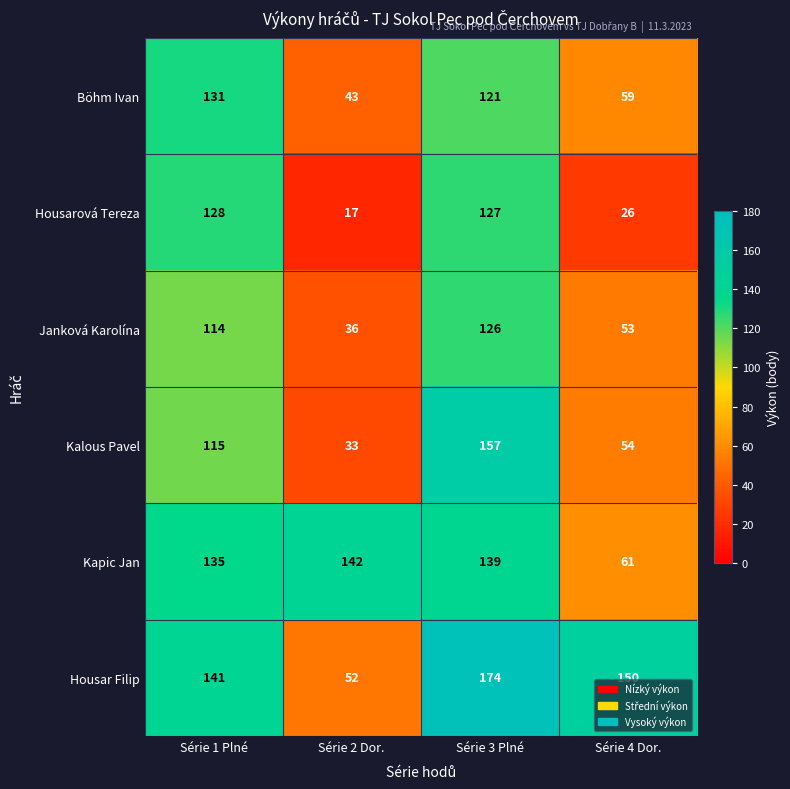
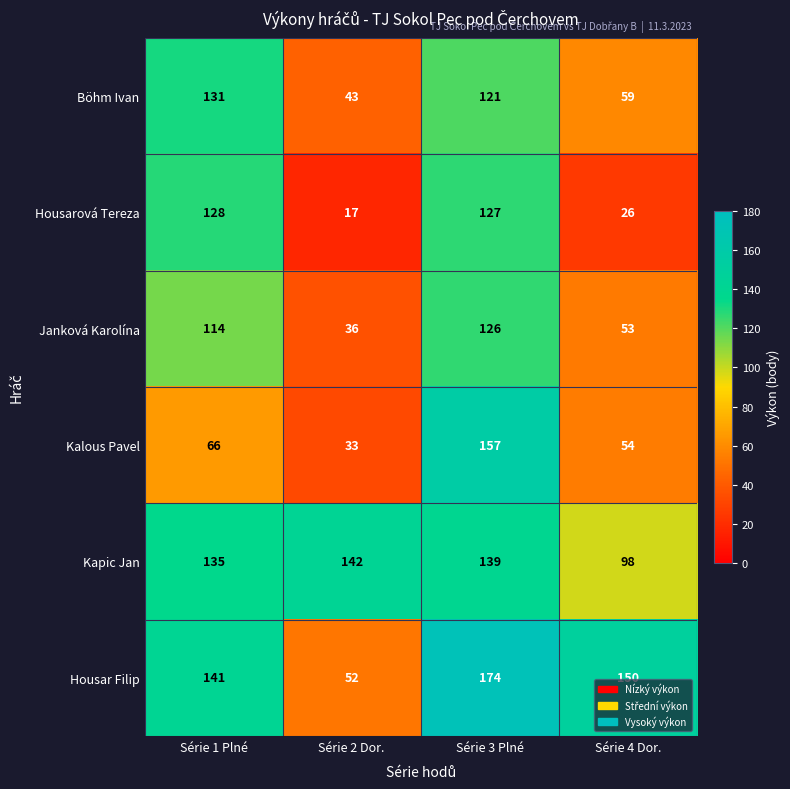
Kalous Pavel, Série 1 Plné: 115 -> 66
Kapic Jan, Série 4 Dor.: 61 -> 98
